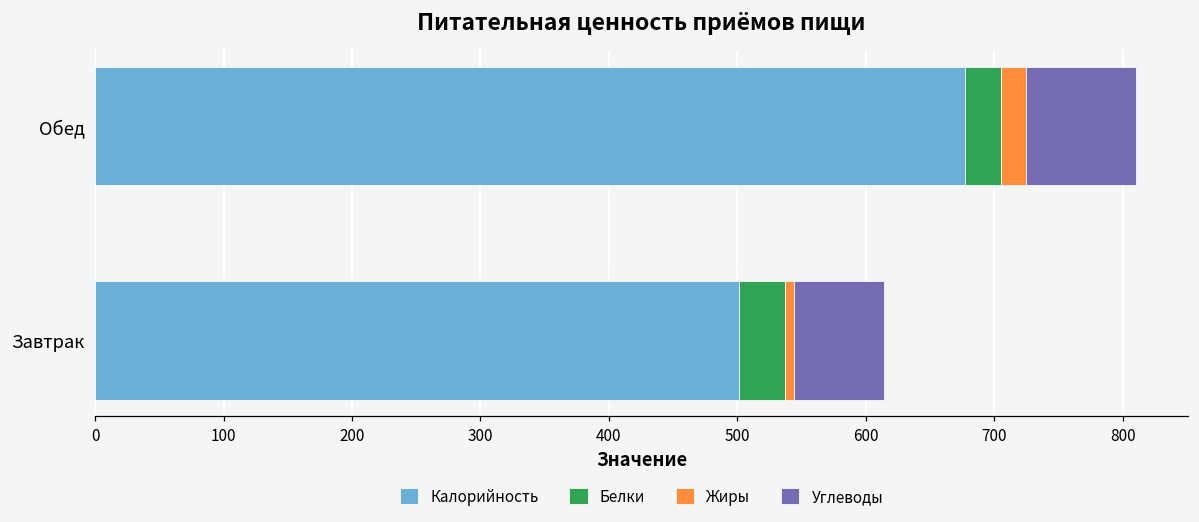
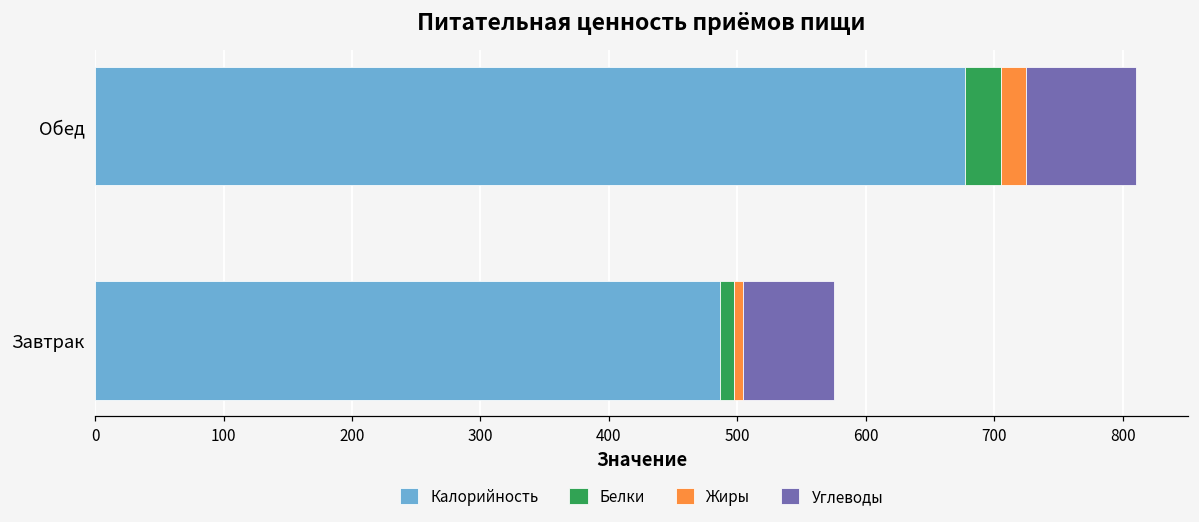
Калорийность, Завтрак: 502 -> 486
Белки, Завтрак: 35 -> 11
